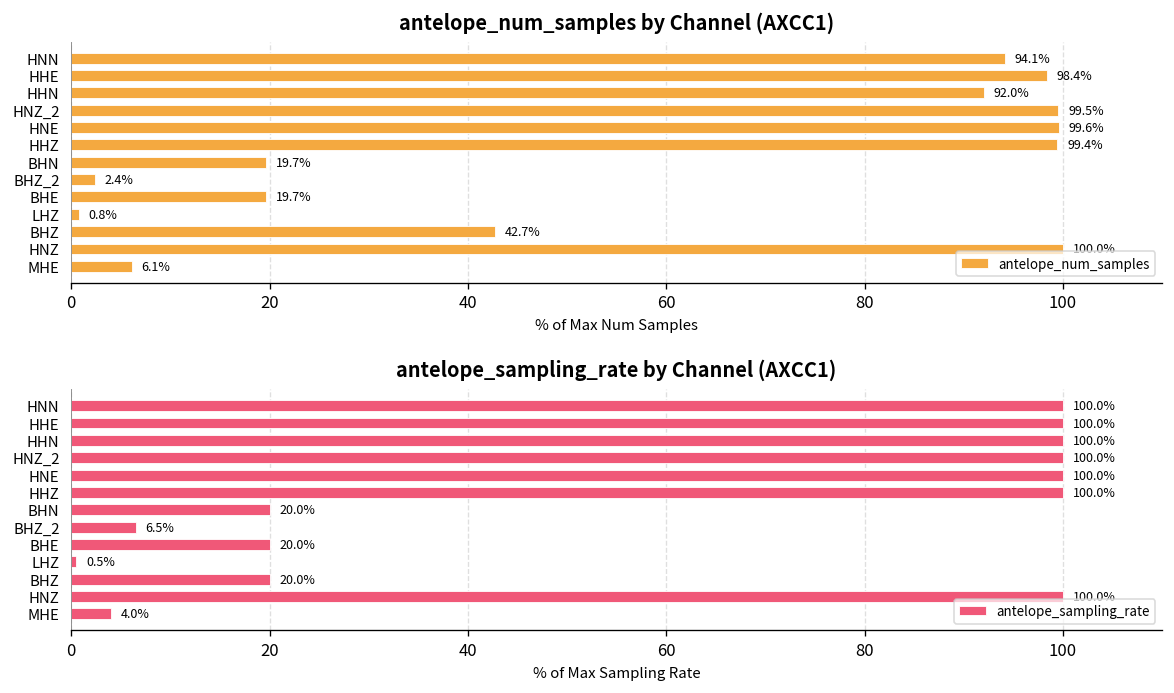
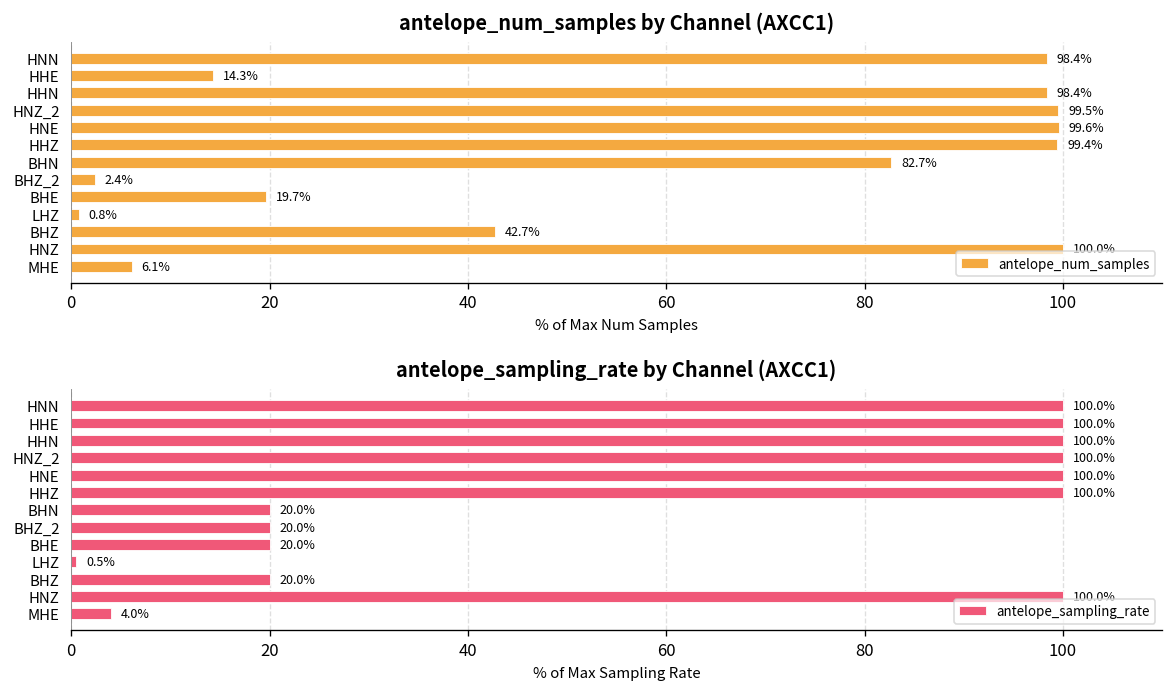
antelope_num_samples by Channel (AXCC1), HNN: 94.1% -> 98.4%
antelope_num_samples by Channel (AXCC1), HHE: 98.4% -> 14.3%
antelope_num_samples by Channel (AXCC1), HHN: 92.0% -> 98.4%
antelope_num_samples by Channel (AXCC1), BHN: 19.7% -> 82.7%
antelope_sampling_rate by Channel (AXCC1), BHZ_2: 6.5% -> 20.0%
